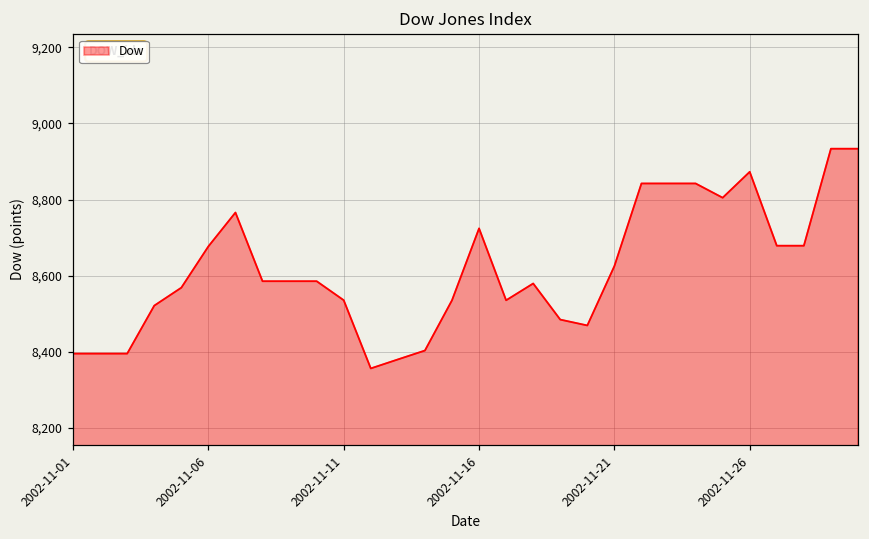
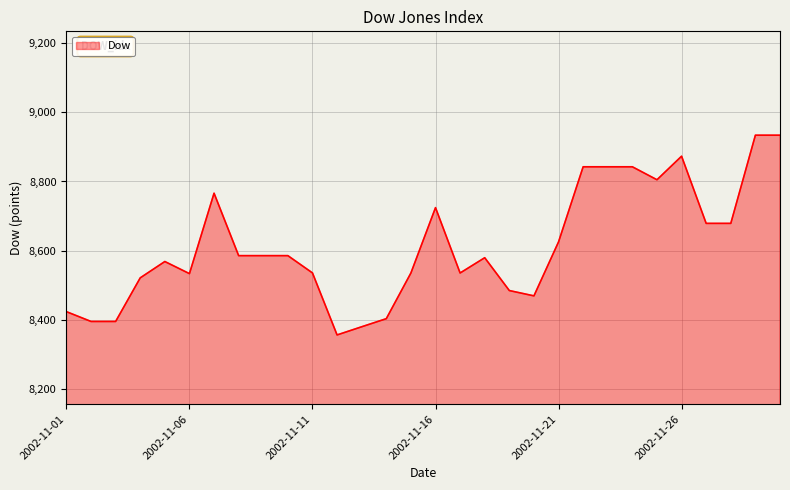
2002-11-01: 8,400 -> 8,420
2002-11-06: 8,680 -> 8,530
